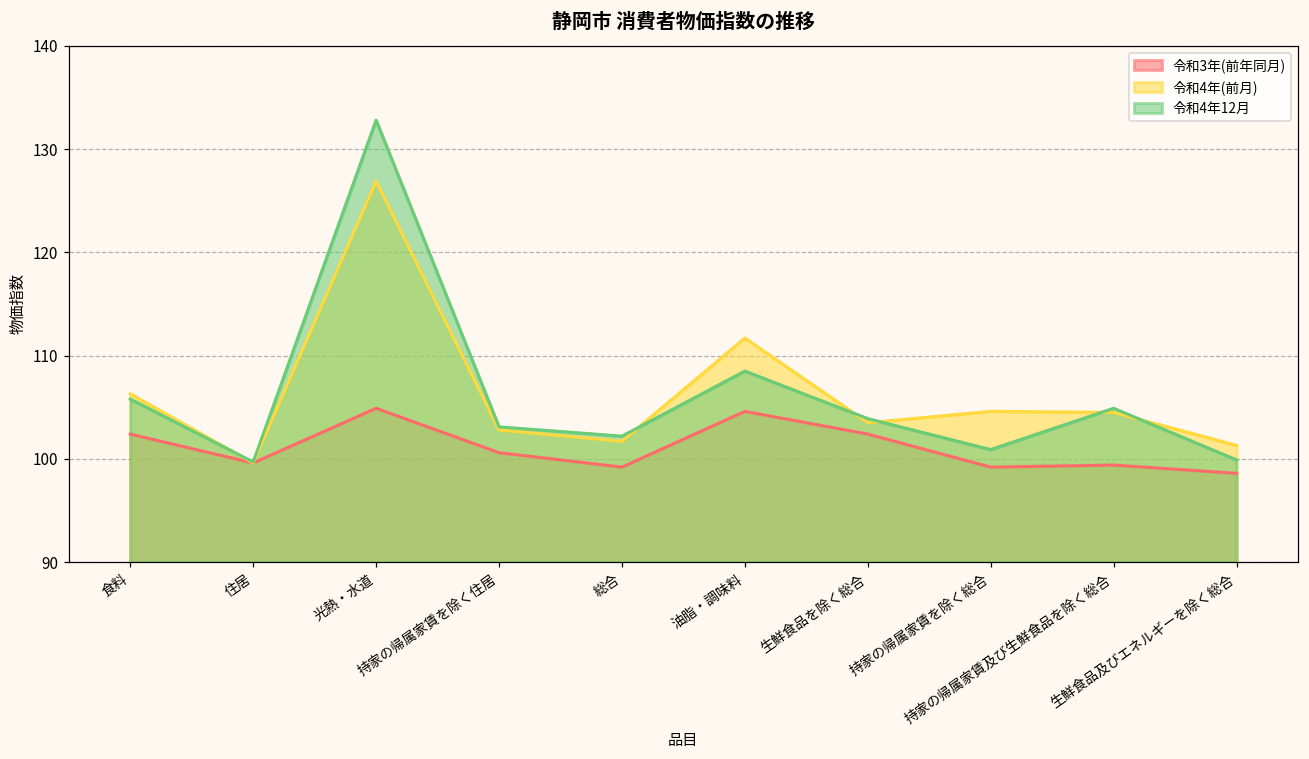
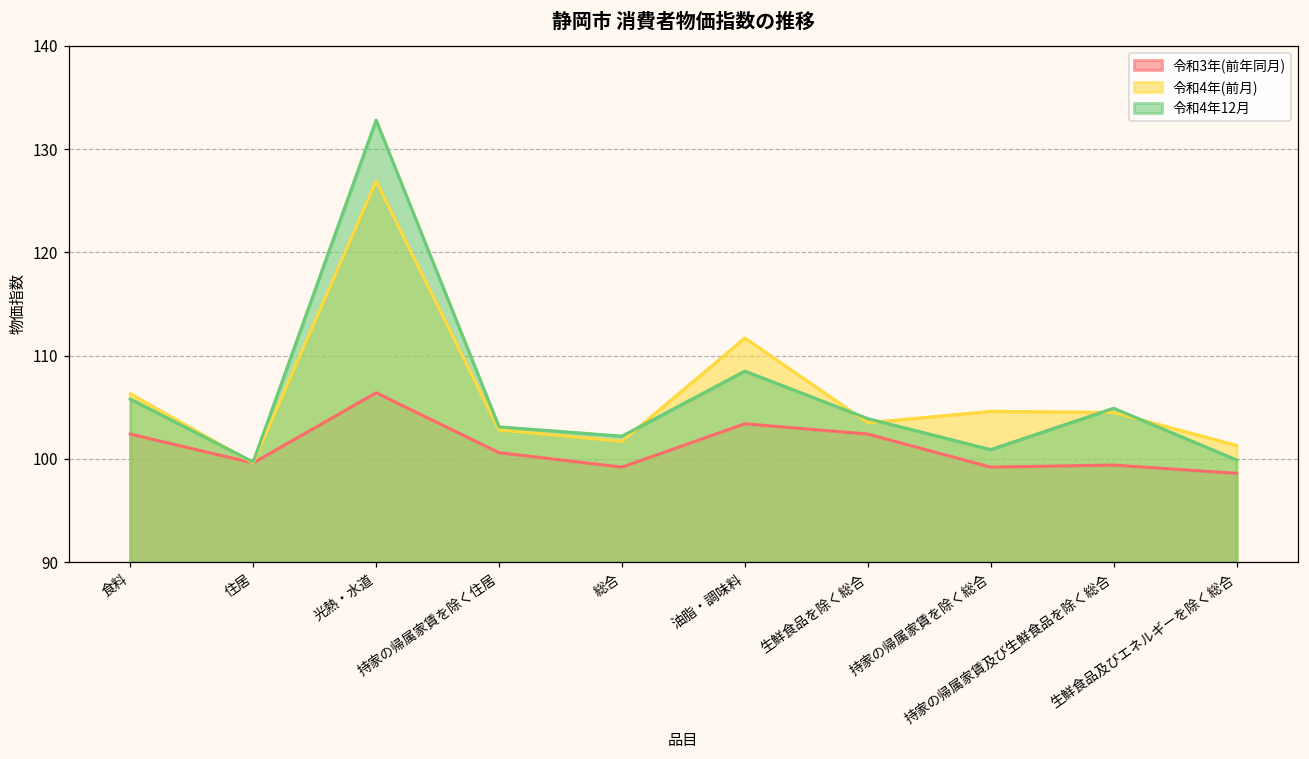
令和3年(前年同月), 光熱・水道: 105 -> 106
令和3年(前年同月), 油脂・調味料: 105 -> 103
